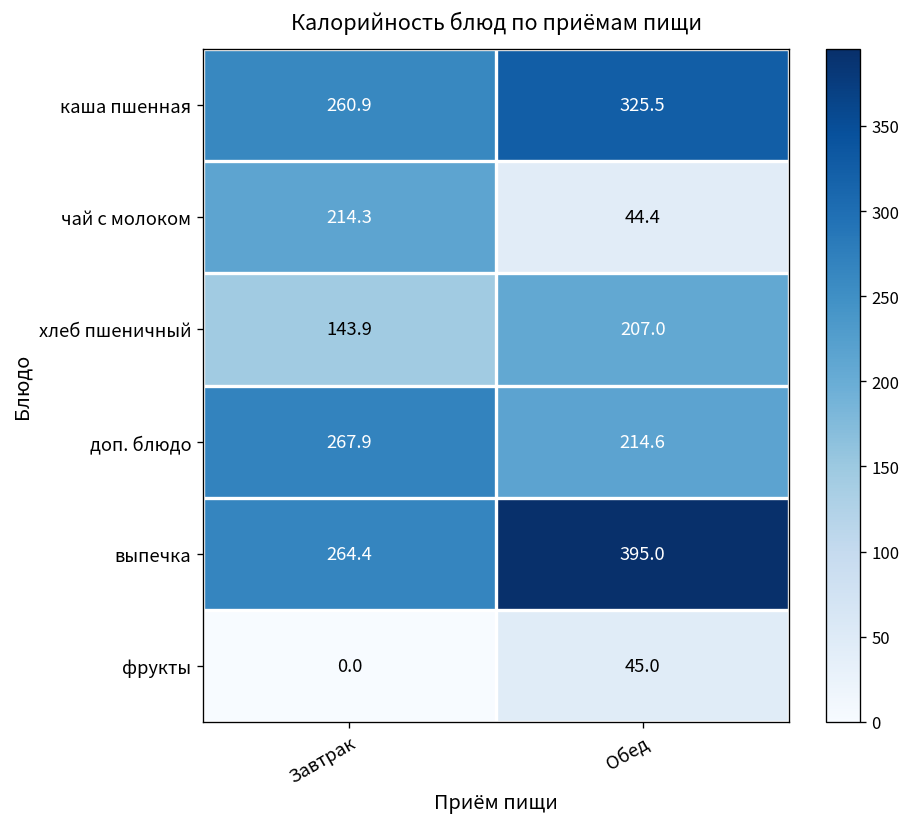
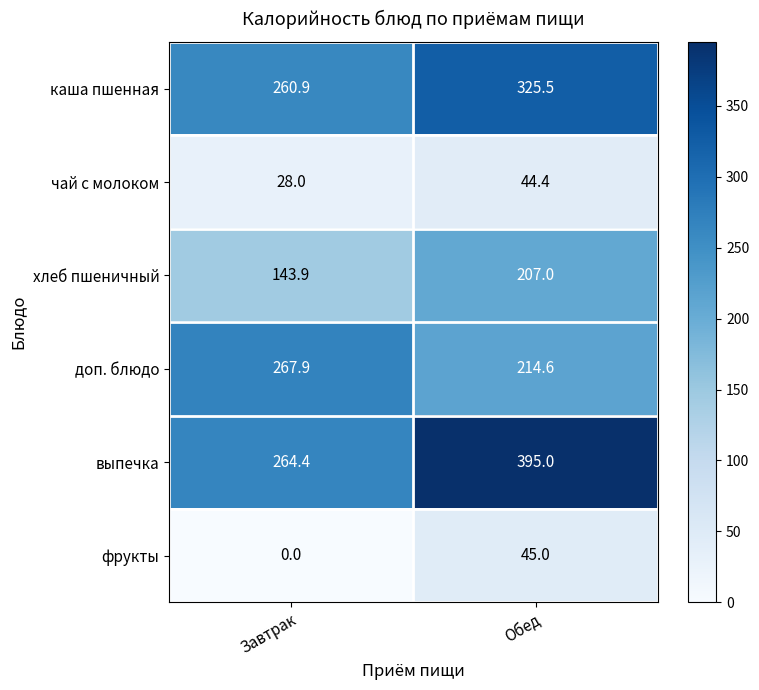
чай с молоком, Завтрак: 214.3 -> 28.0
